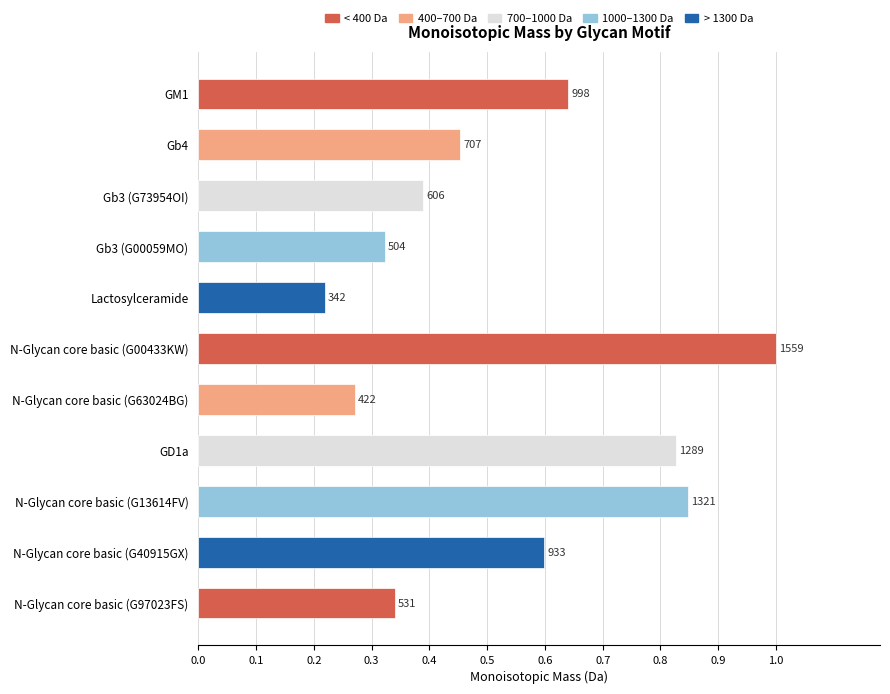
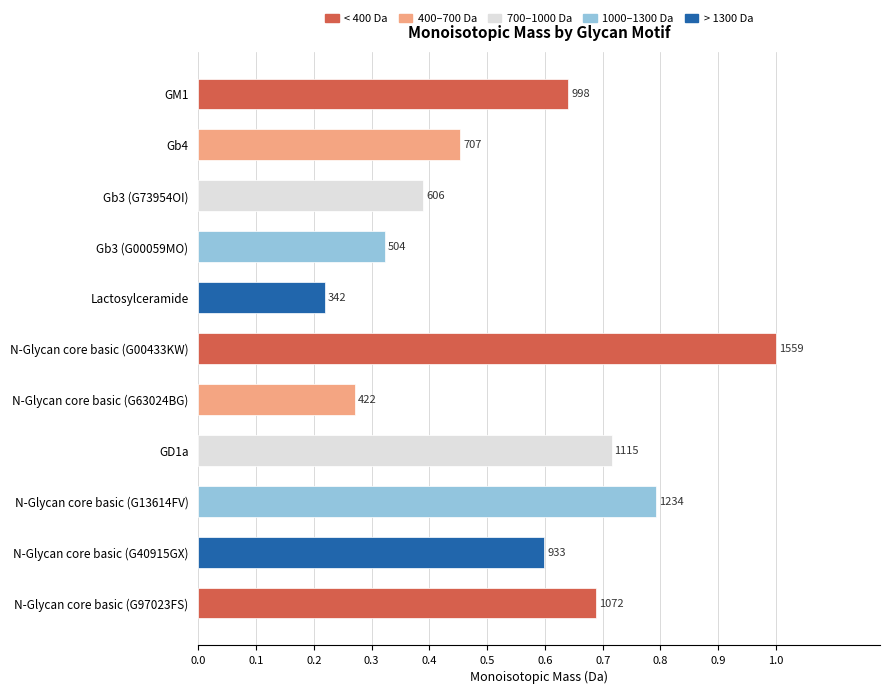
GD1a: 1289 -> 1115
N-Glycan core basic (G13614FV): 1321 -> 1234
N-Glycan core basic (G97023FS): 531 -> 1072
